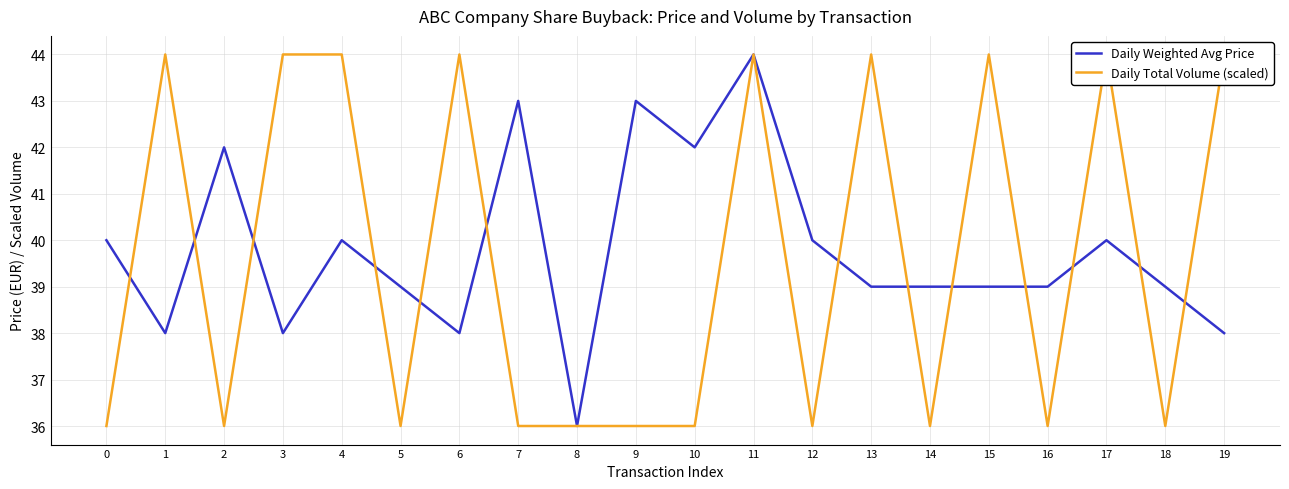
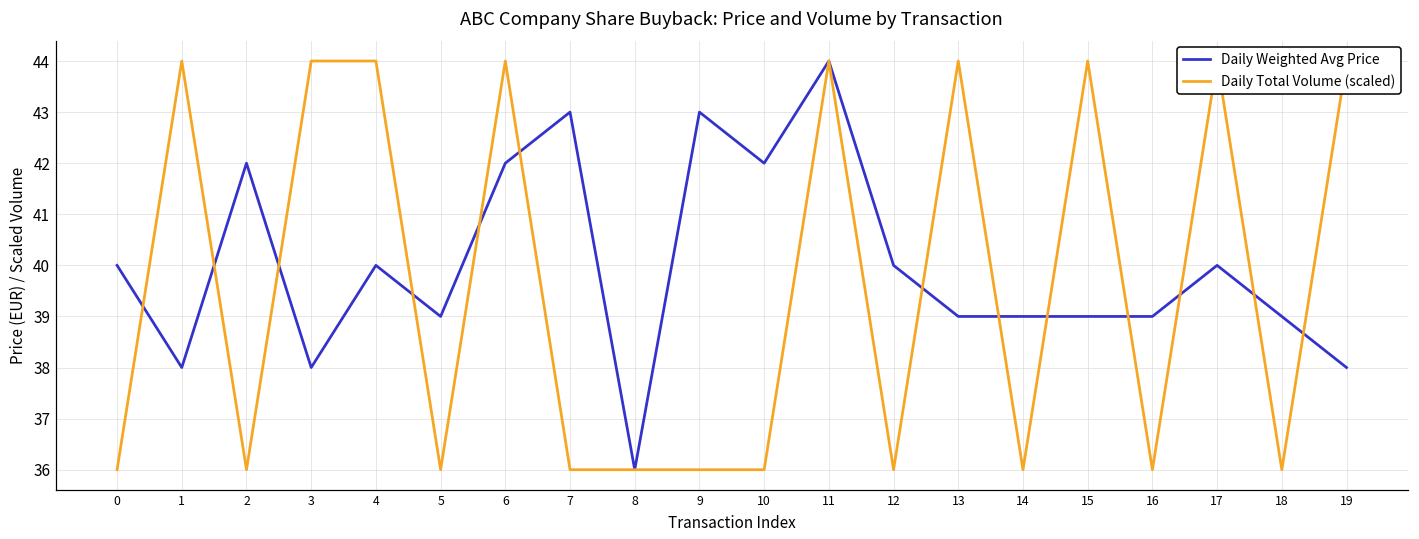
Daily Weighted Avg Price, 6: 38 -> 42
